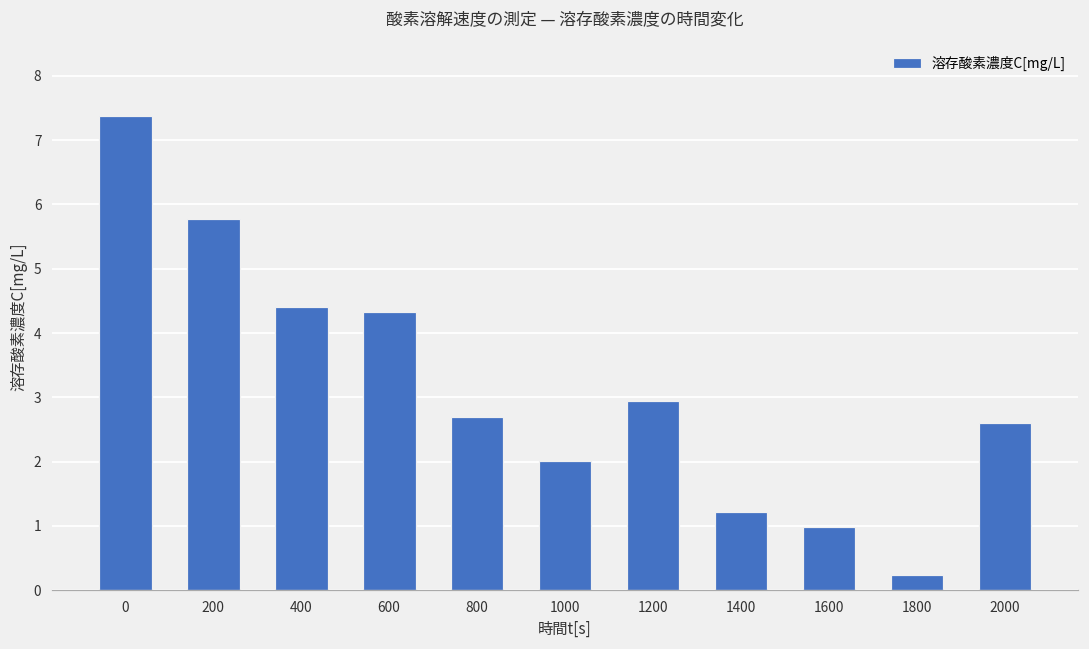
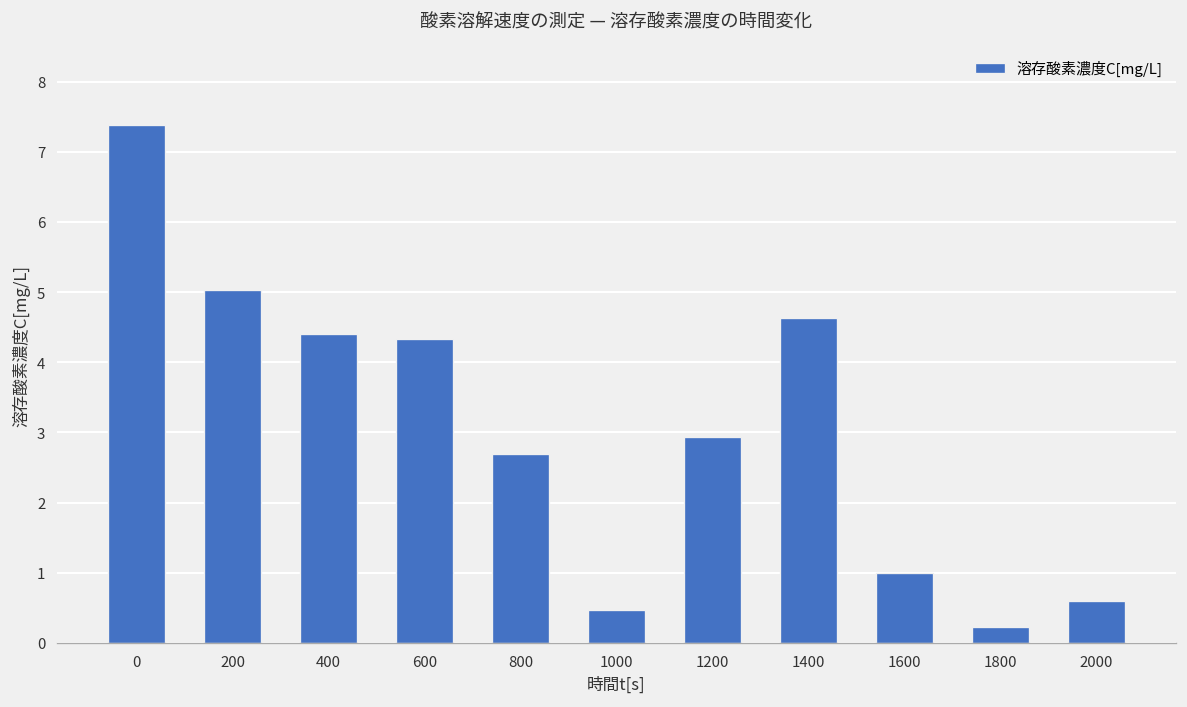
200: 5.8 -> 5.0
1000: 2.0 -> 0.5
1400: 1.2 -> 4.6
2000: 2.6 -> 0.6
